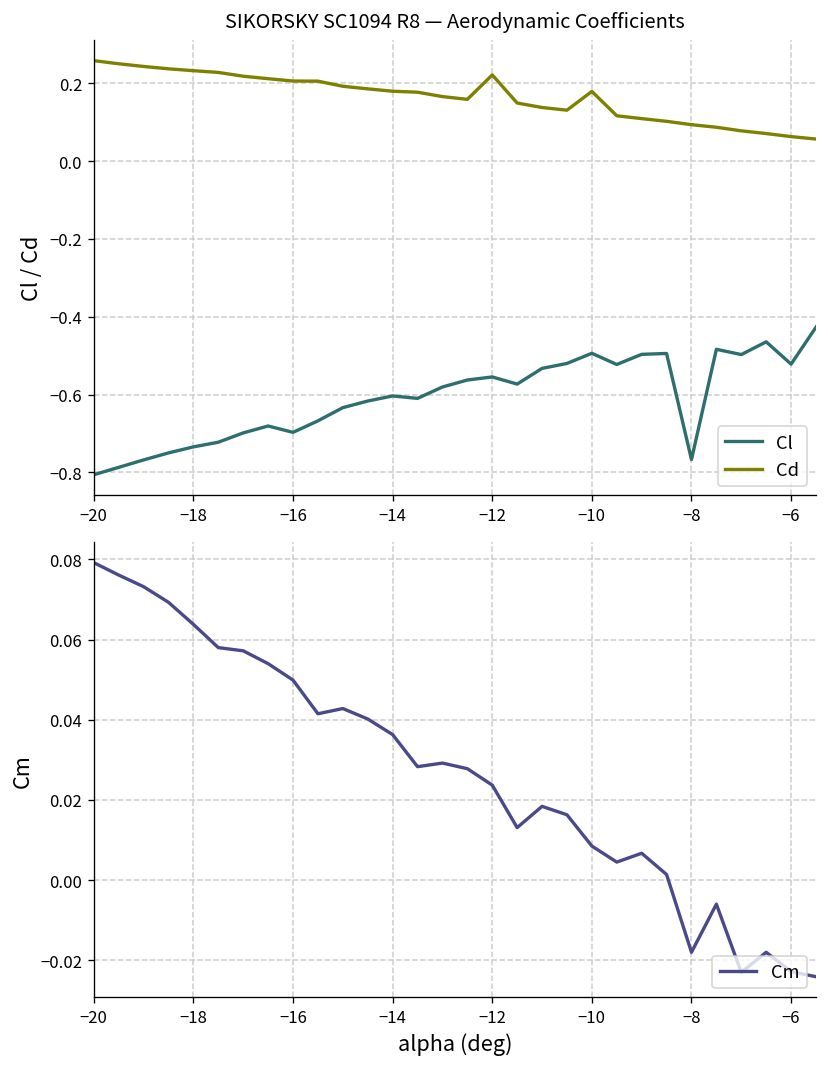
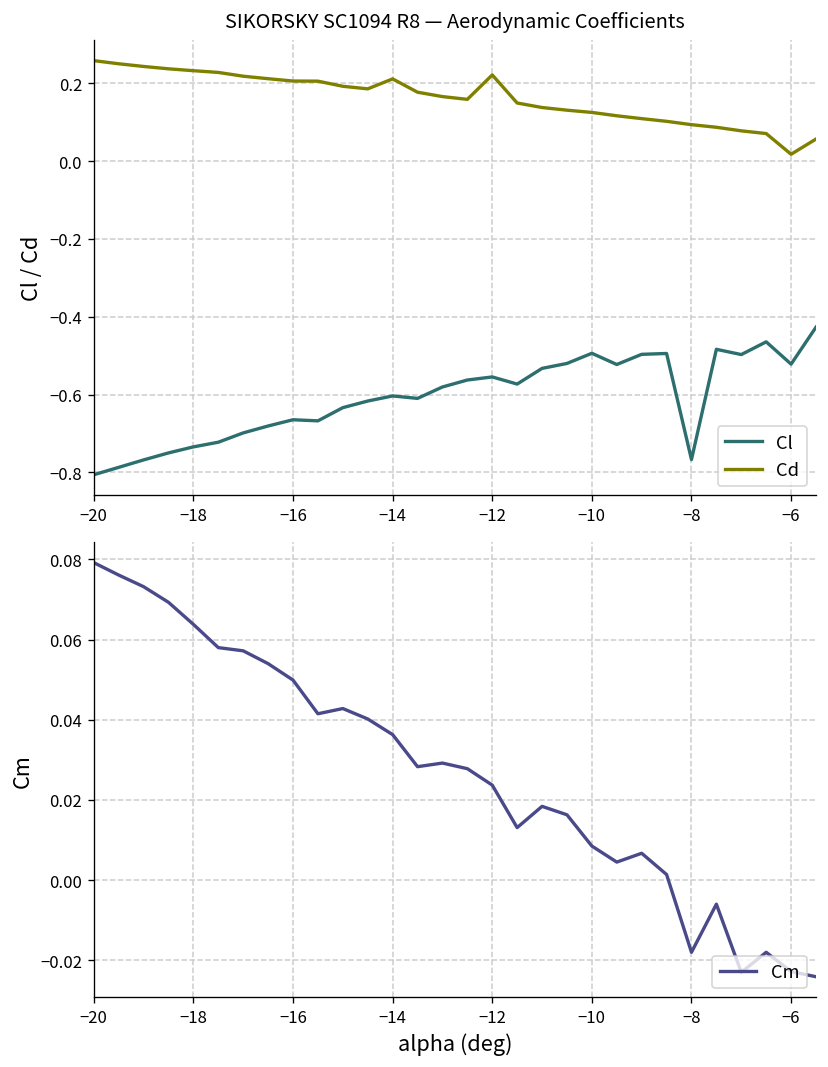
SIKORSKY SC1094 R8 — Aerodynamic Coefficients, Cl, −16: -0.70 -> -0.66
SIKORSKY SC1094 R8 — Aerodynamic Coefficients, Cd, −14: 0.18 -> 0.21
SIKORSKY SC1094 R8 — Aerodynamic Coefficients, Cd, −10: 0.18 -> 0.12
SIKORSKY SC1094 R8 — Aerodynamic Coefficients, Cd, −6: 0.06 -> 0.02
